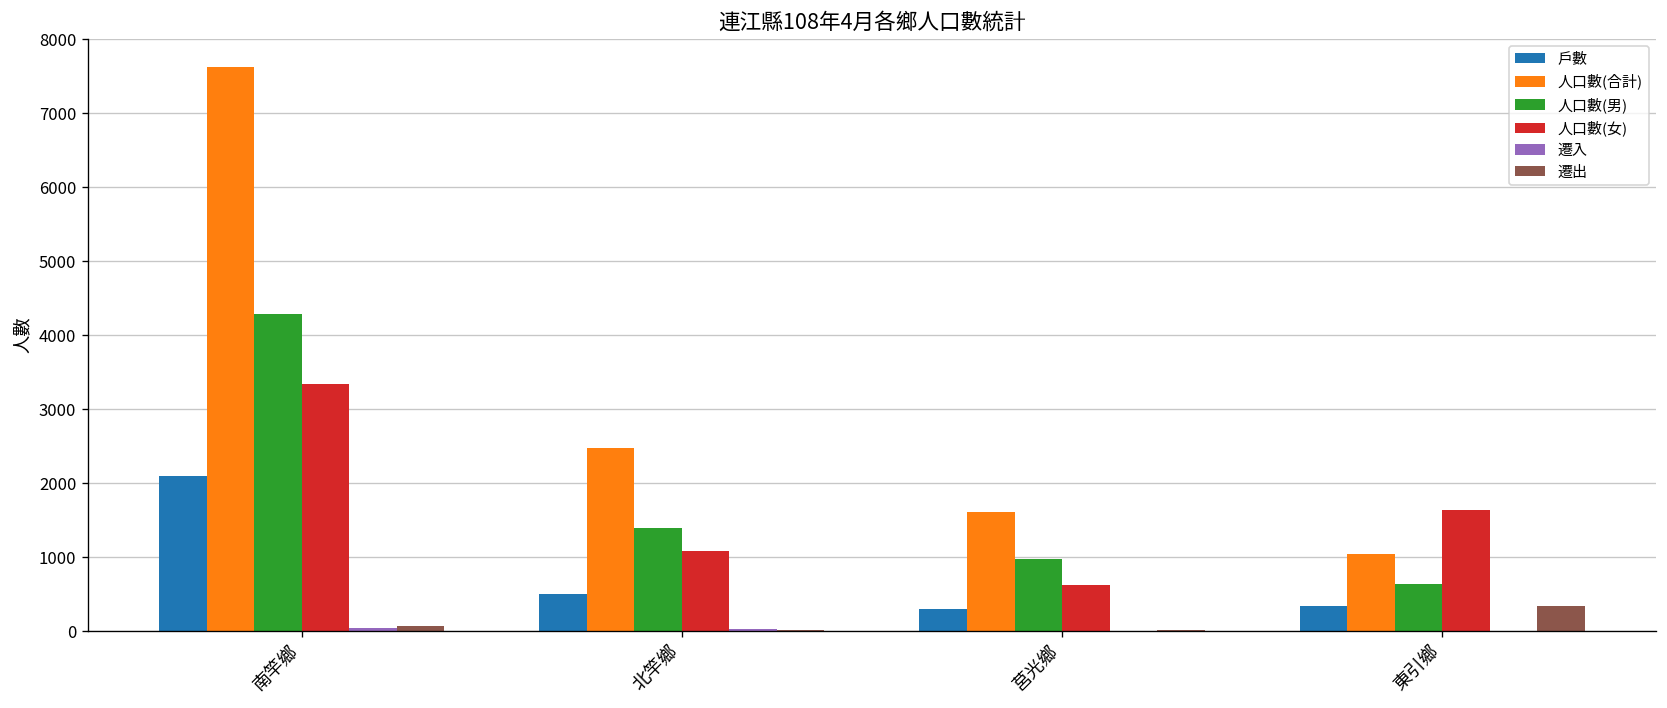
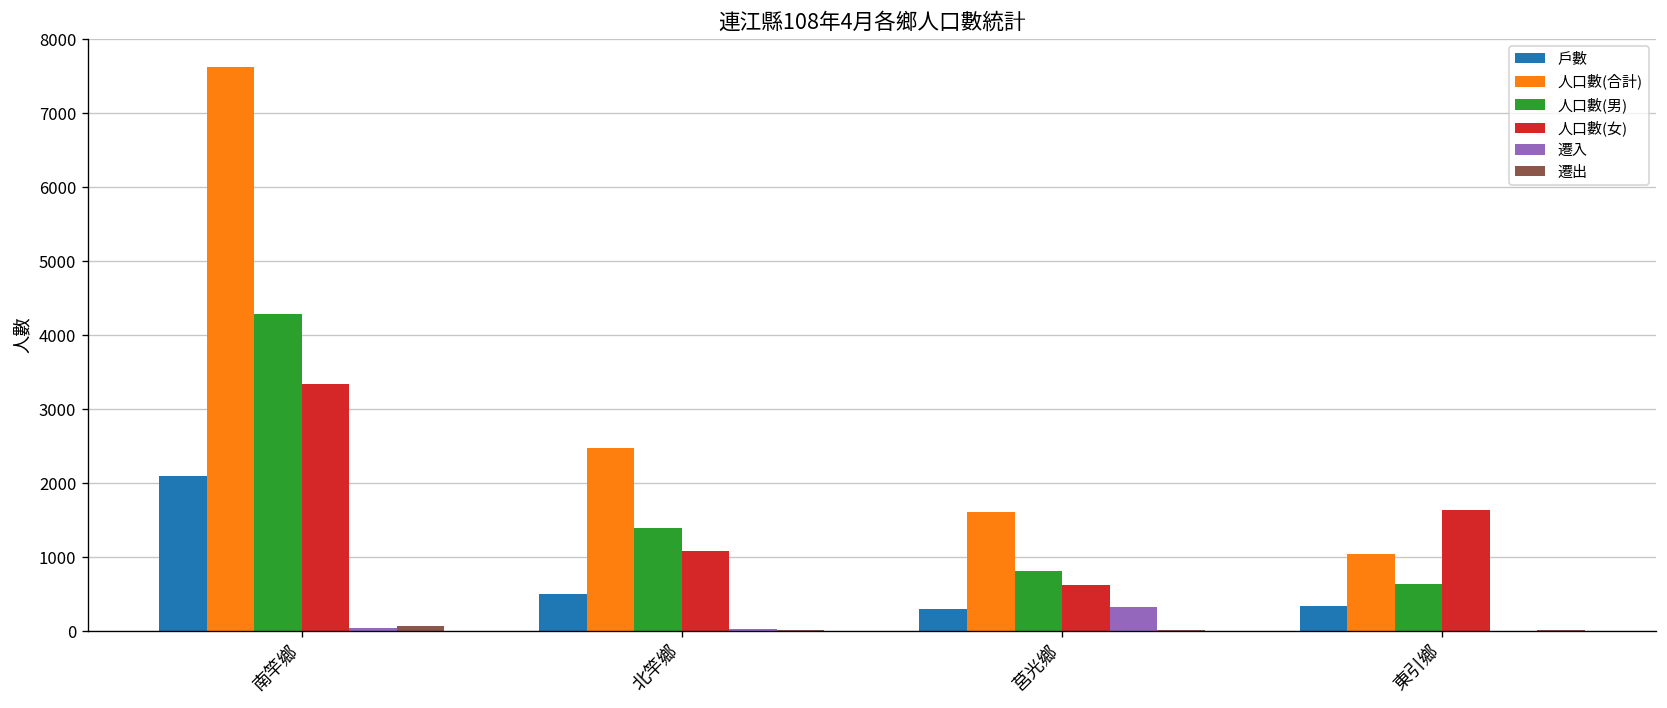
人口數(男), 莒光鄉: 1000 -> 800
遷入, 莒光鄉: 0 -> 300
遷出, 東引鄉: 300 -> 0
